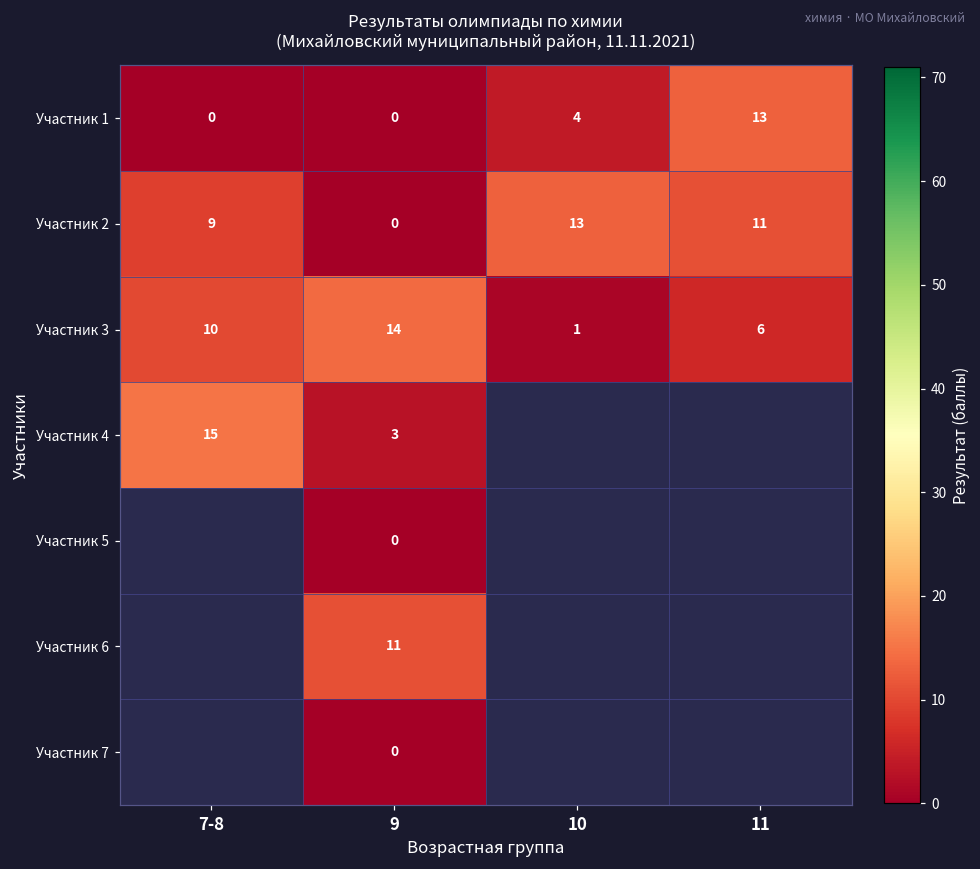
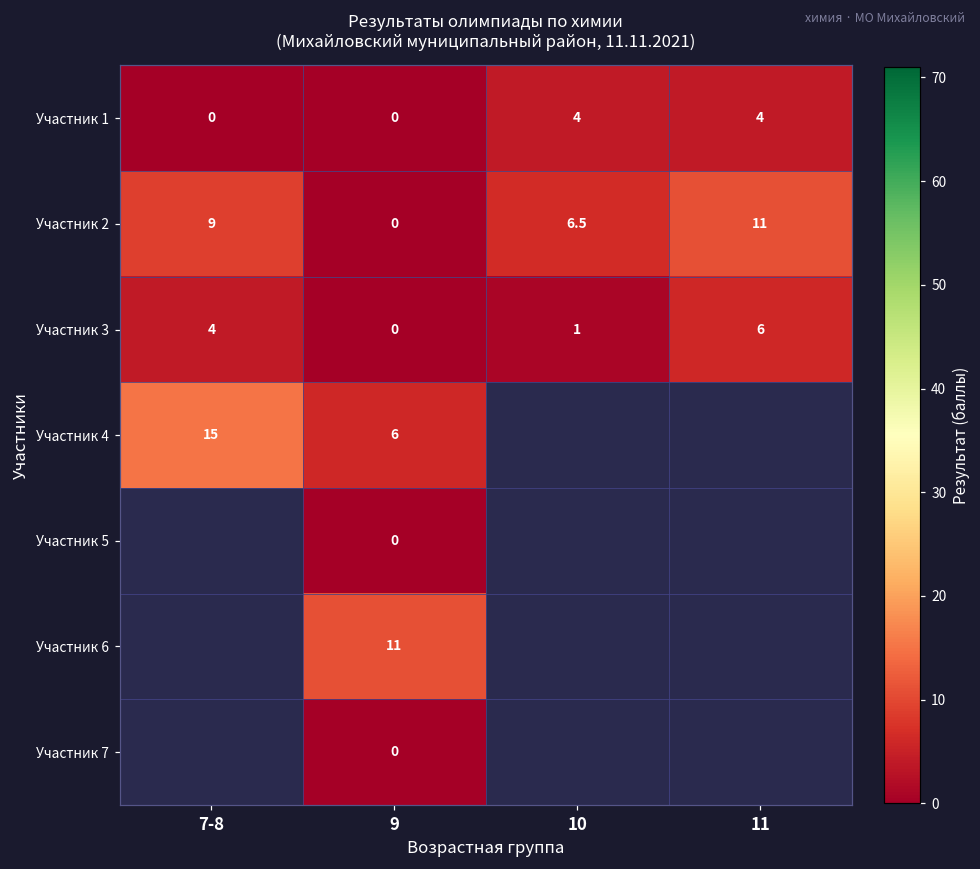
Участник 1, 11: 13 -> 4
Участник 2, 10: 13 -> 6.5
Участник 3, 7-8: 10 -> 4
Участник 3, 9: 14 -> 0
Участник 4, 9: 3 -> 6
